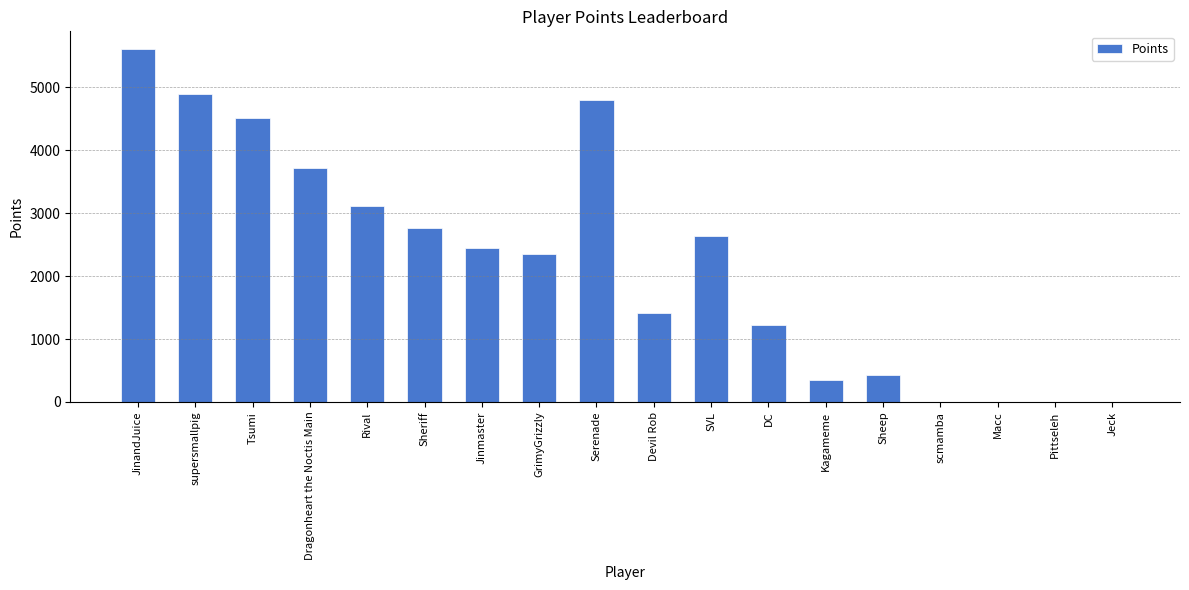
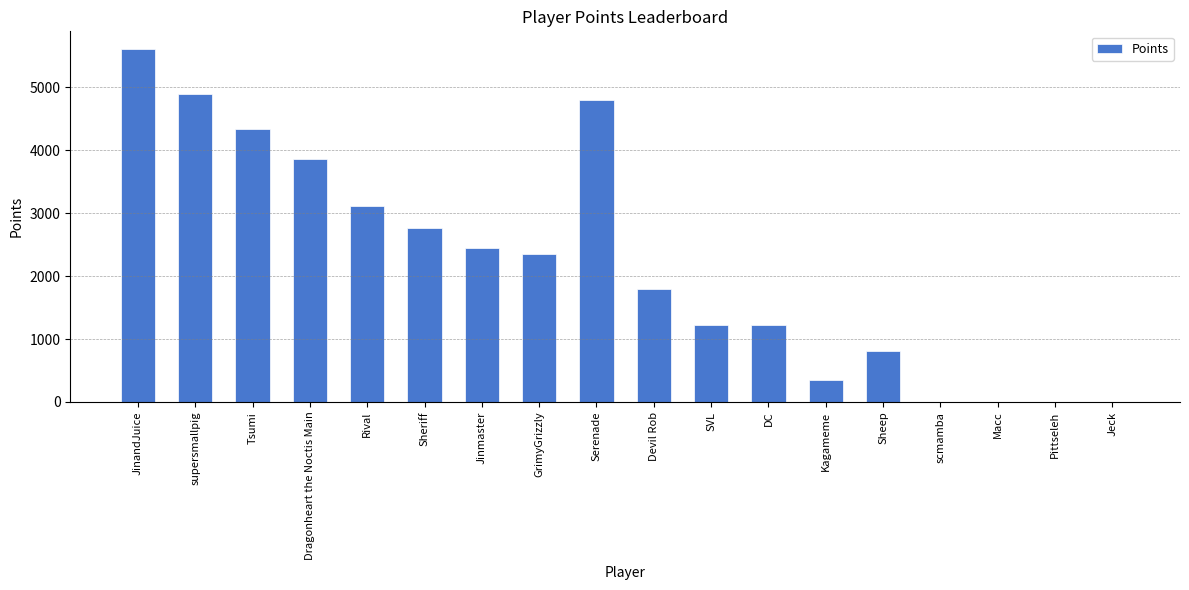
Tsumi: 4500 -> 4300
Dragonheart the Noctis Main: 3700 -> 3900
Devil Rob: 1400 -> 1800
SVL: 2600 -> 1200
Sheep: 400 -> 800
